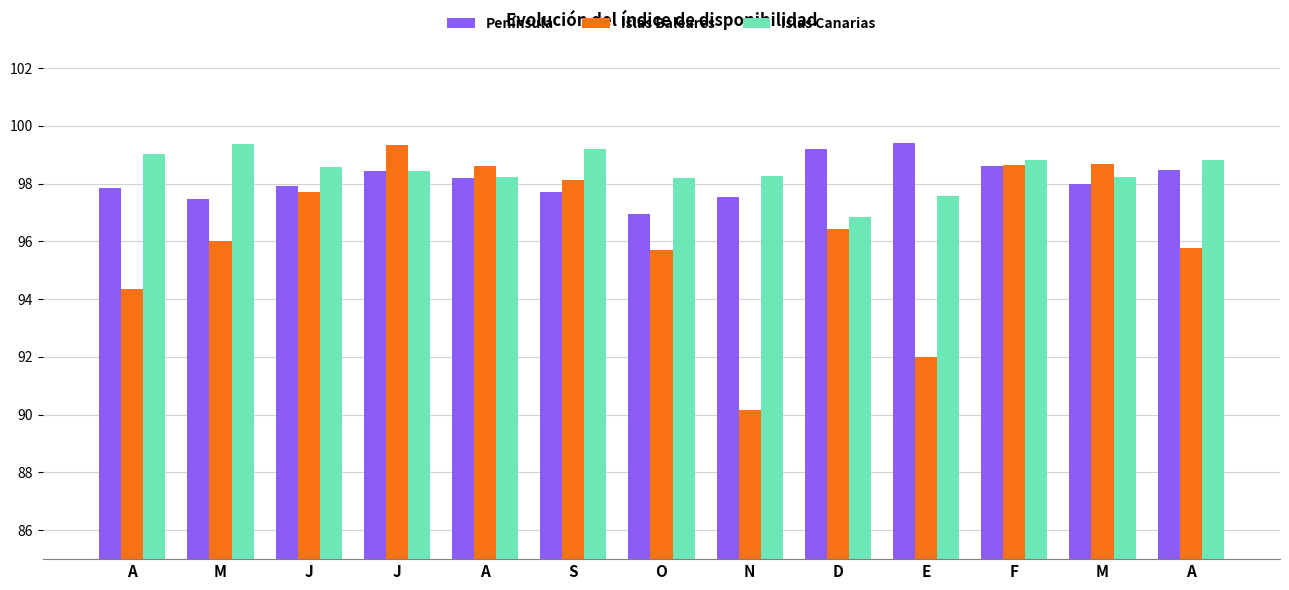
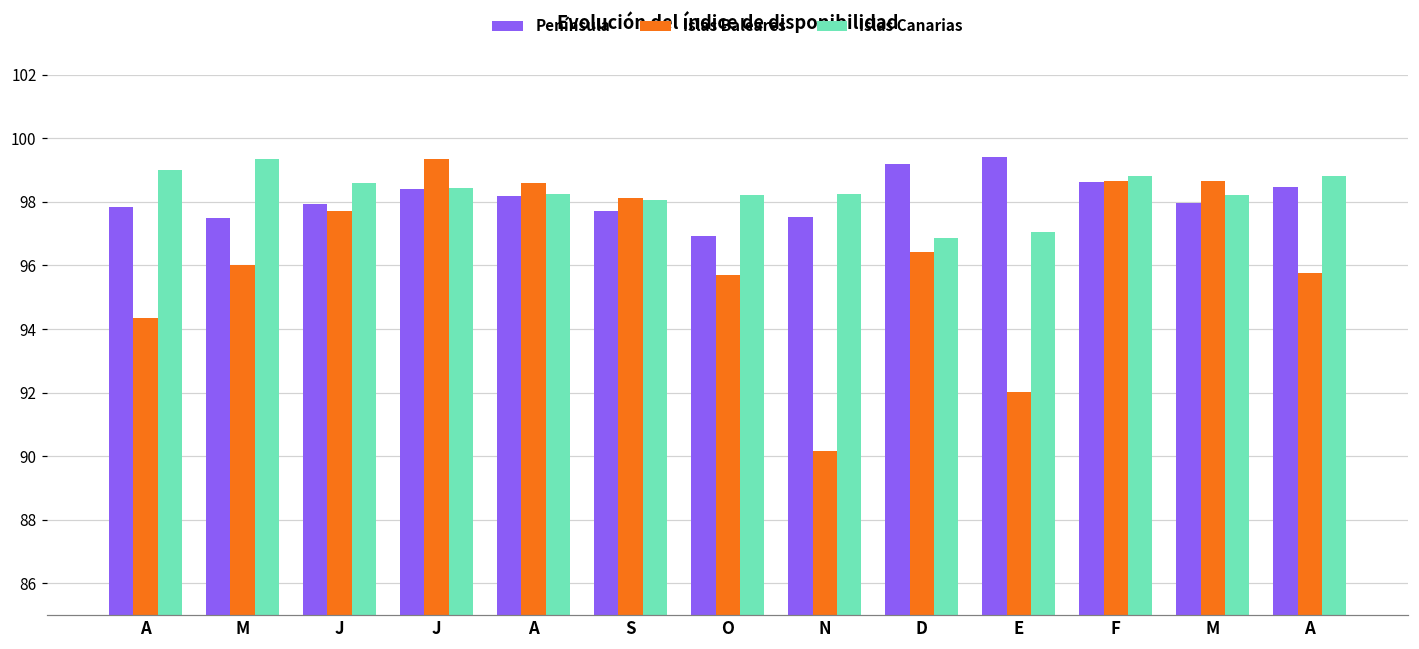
Islas Canarias, S: 99.2 -> 98.1
Islas Canarias, E: 97.6 -> 97.1
